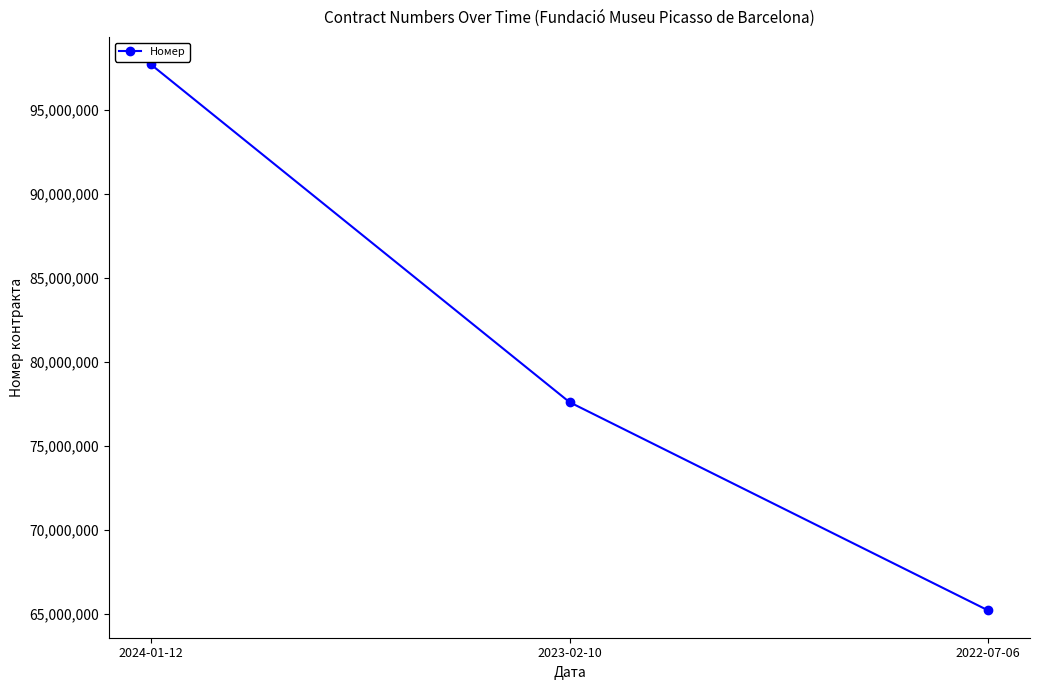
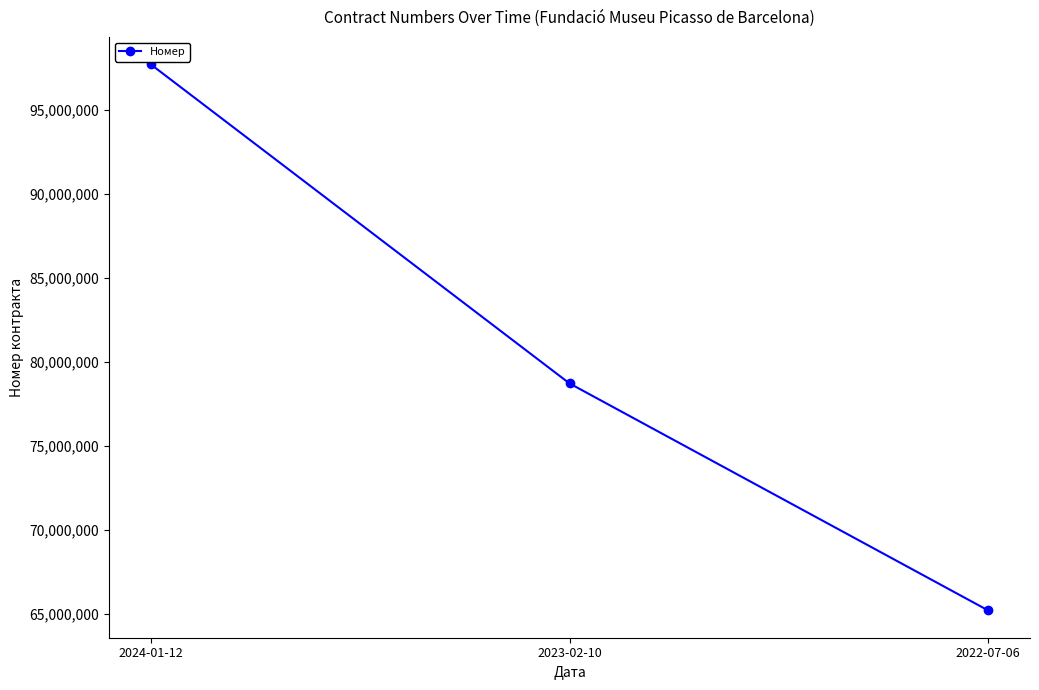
2023-02-10: 77,600,000 -> 78,700,000
